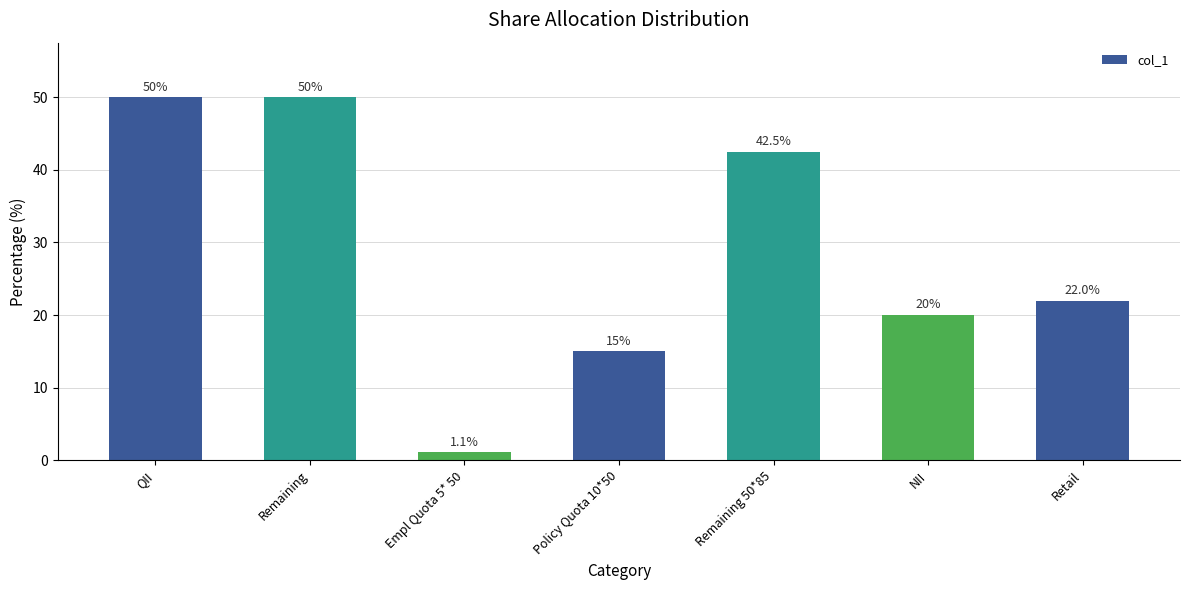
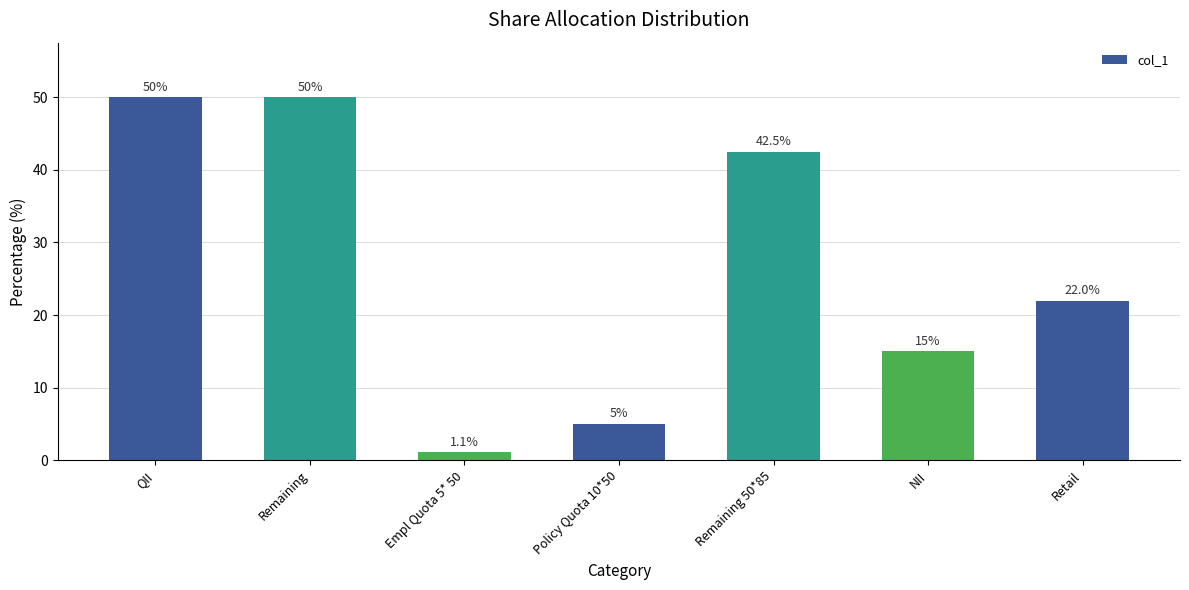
Policy Quota 10*50: 15% -> 5%
NII: 20% -> 15%
